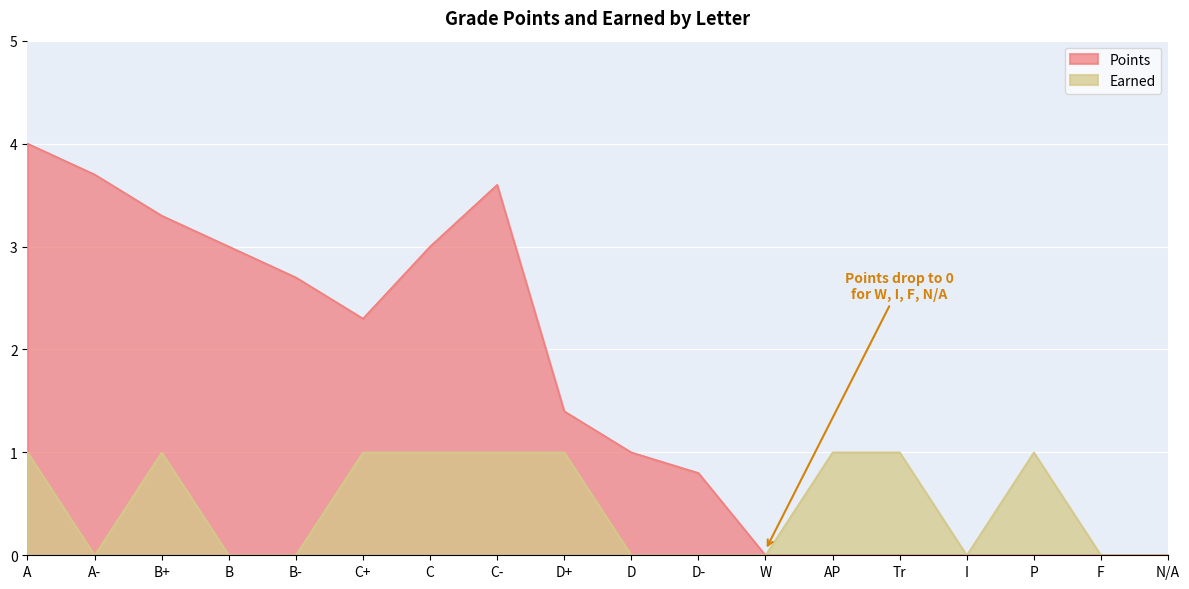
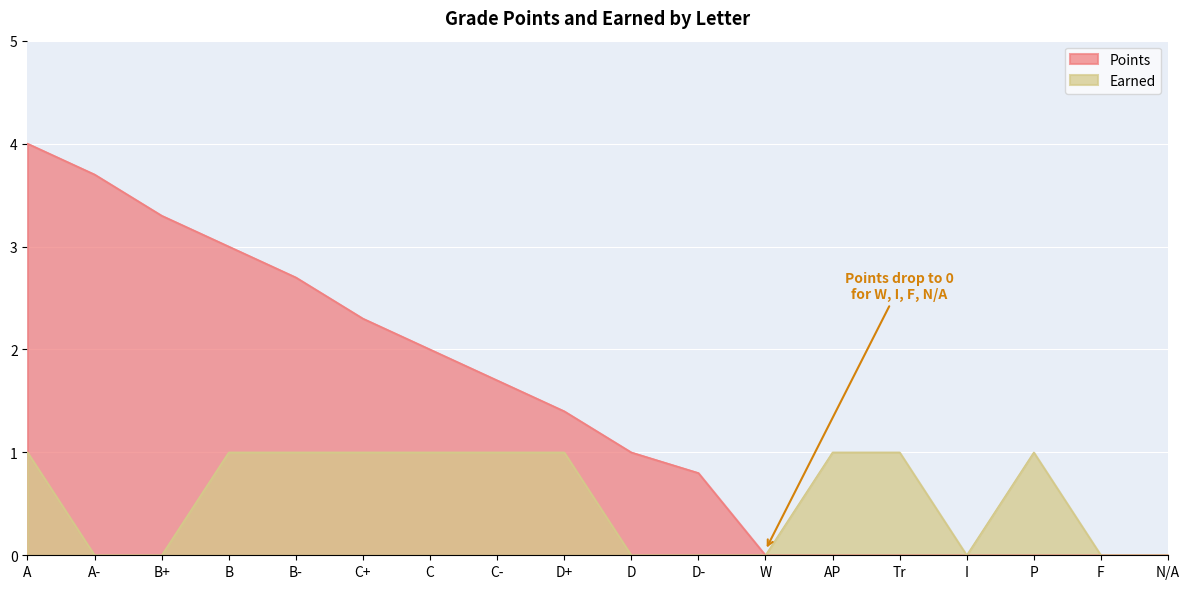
Earned, B+: 1 -> 0
Earned, B: 0 -> 1
Earned, B-: 0 -> 1
Points, C: 3 -> 2
Points, C-: 3.6 -> 1.7
